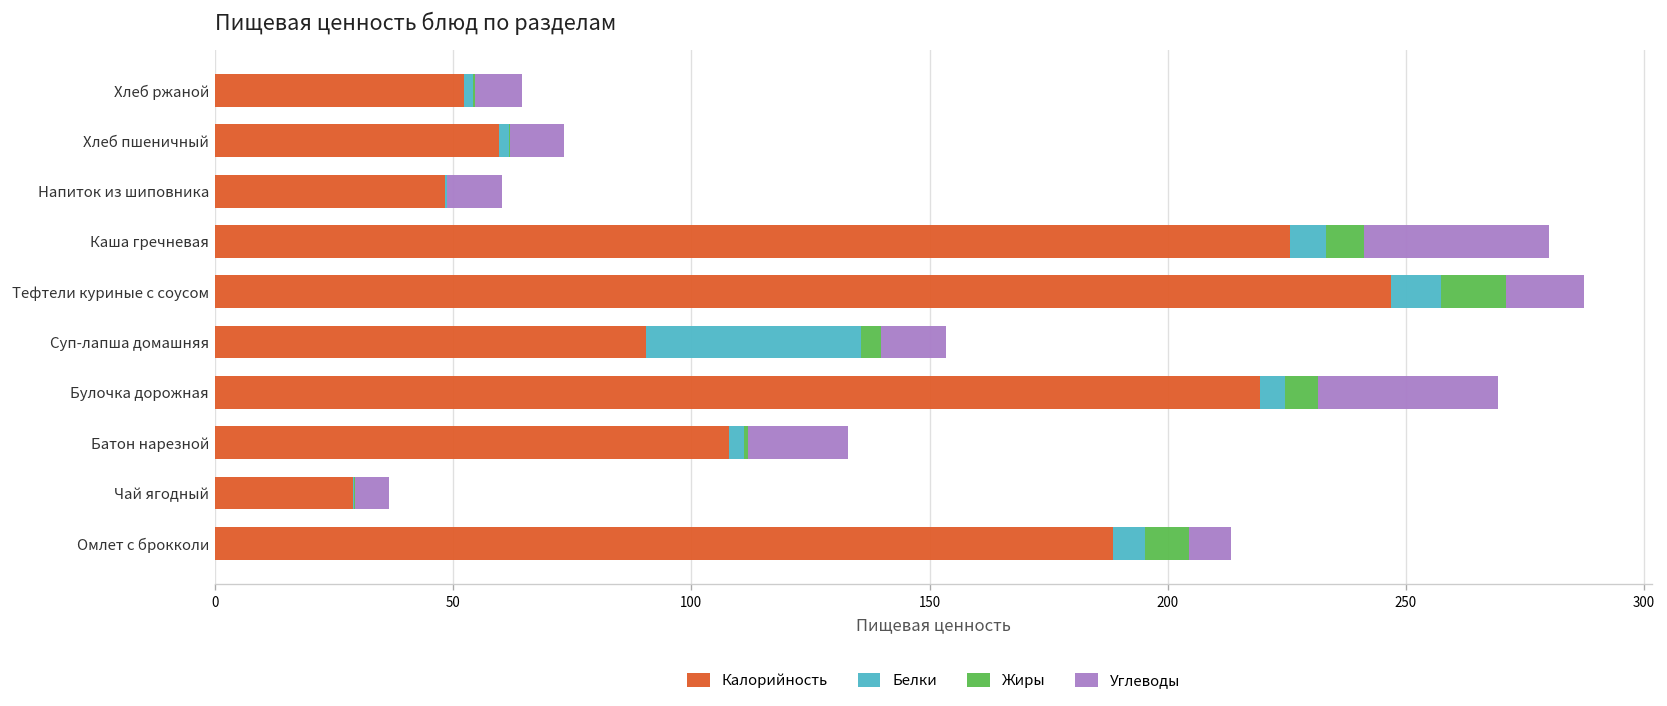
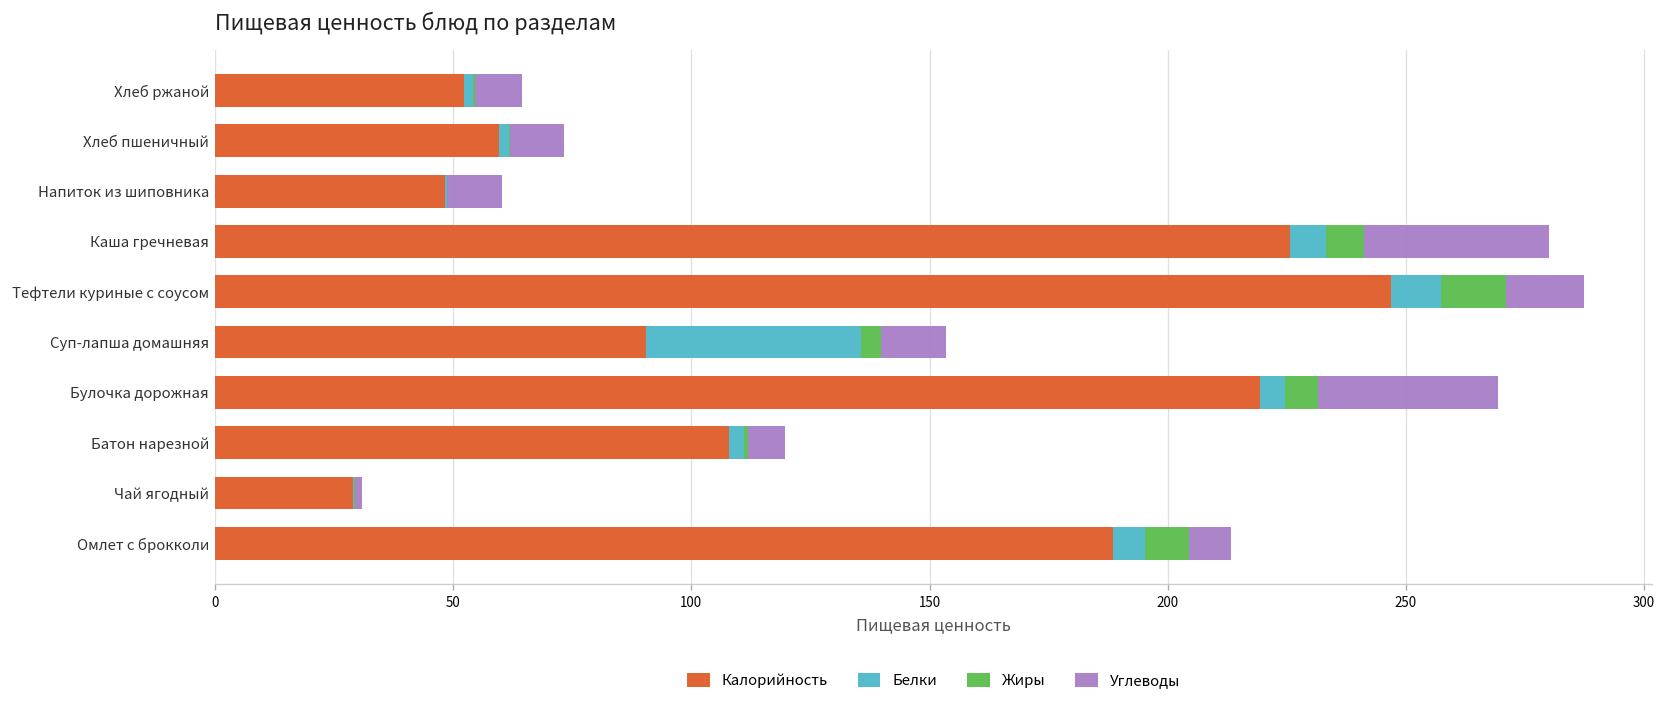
Углеводы, Батон нарезной: 21 -> 8
Углеводы, Чай ягодный: 7 -> 2
